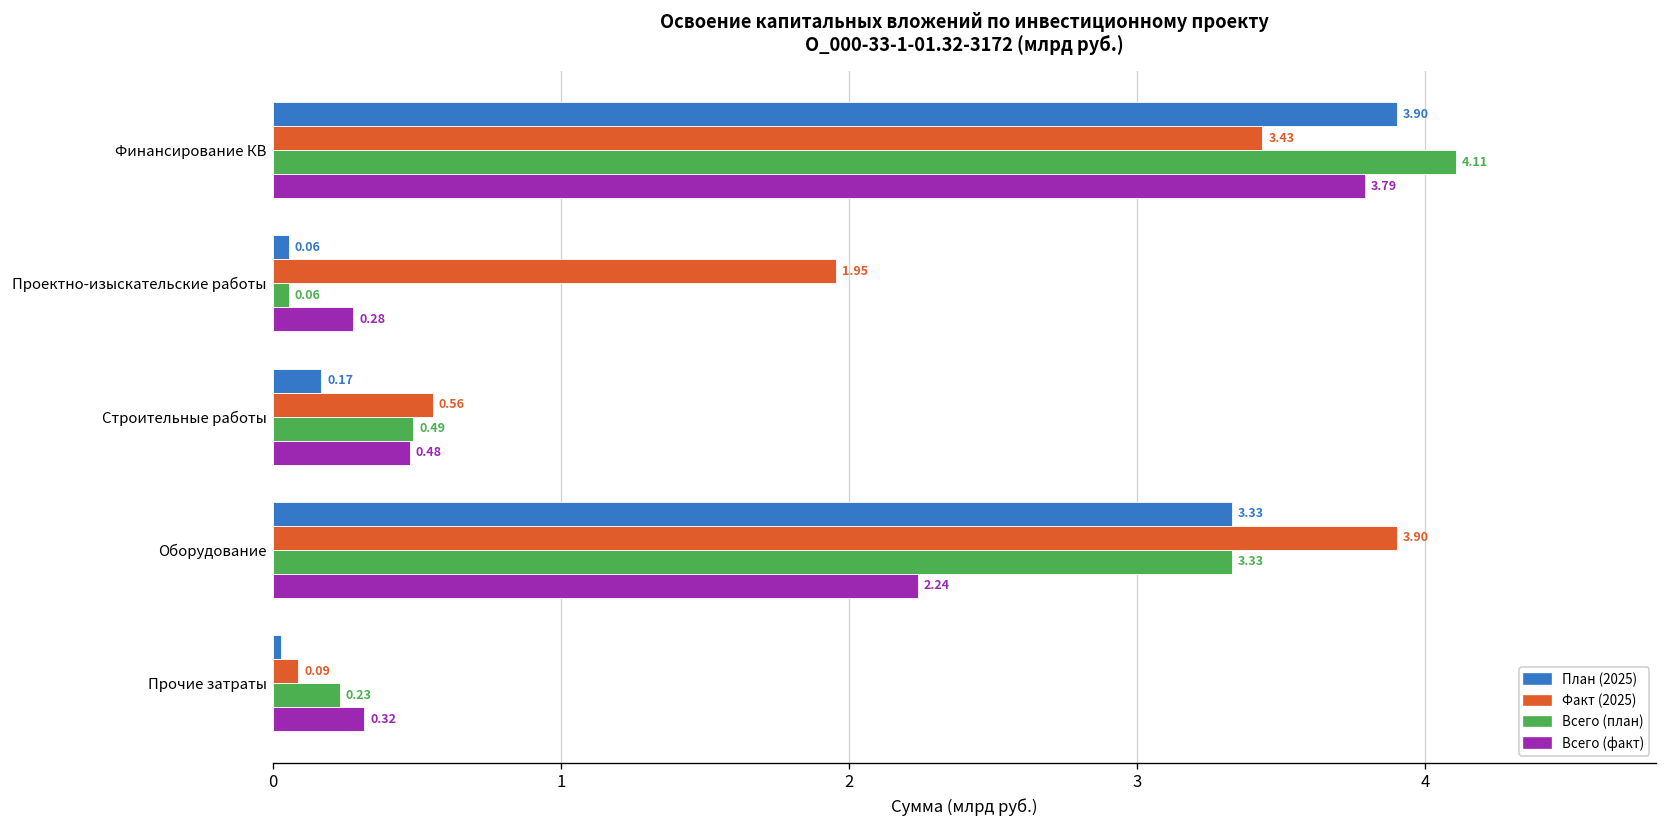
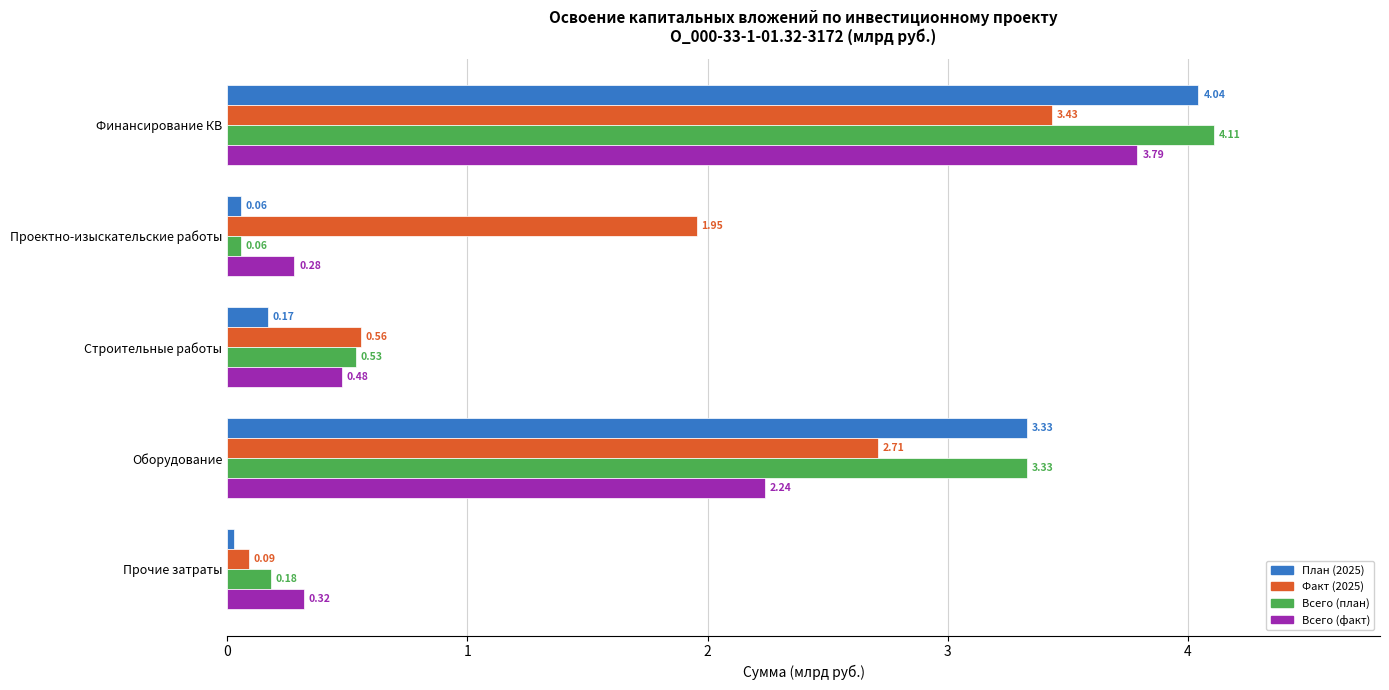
План (2025), Финансирование КВ: 3.90 -> 4.04
Всего (план), Строительные работы: 0.49 -> 0.53
Факт (2025), Оборудование: 3.90 -> 2.71
Всего (план), Прочие затраты: 0.23 -> 0.18
